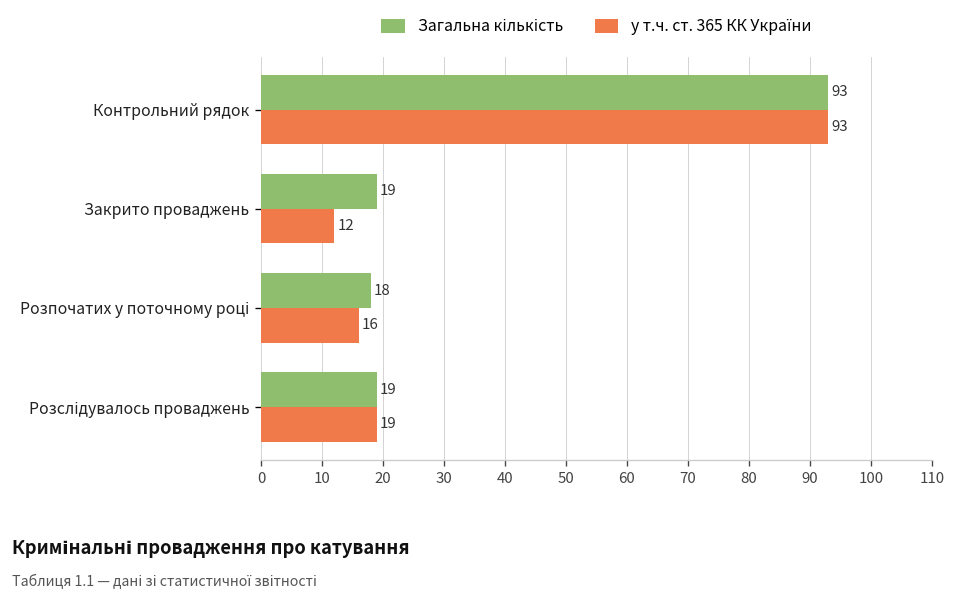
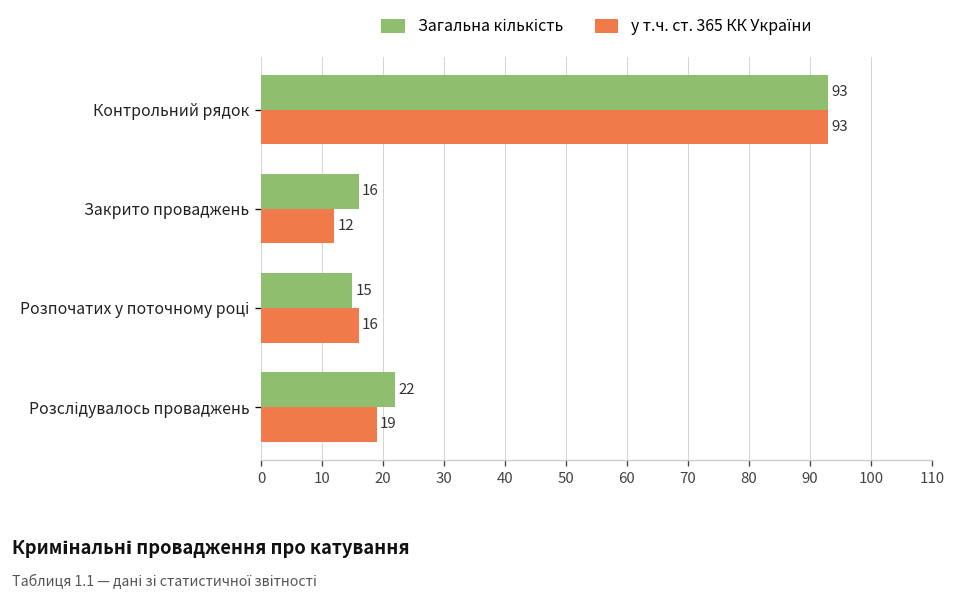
Загальна кількість, Закрито проваджень: 19 -> 16
Загальна кількість, Розпочатих у поточному році: 18 -> 15
Загальна кількість, Розслідувалось проваджень: 19 -> 22
